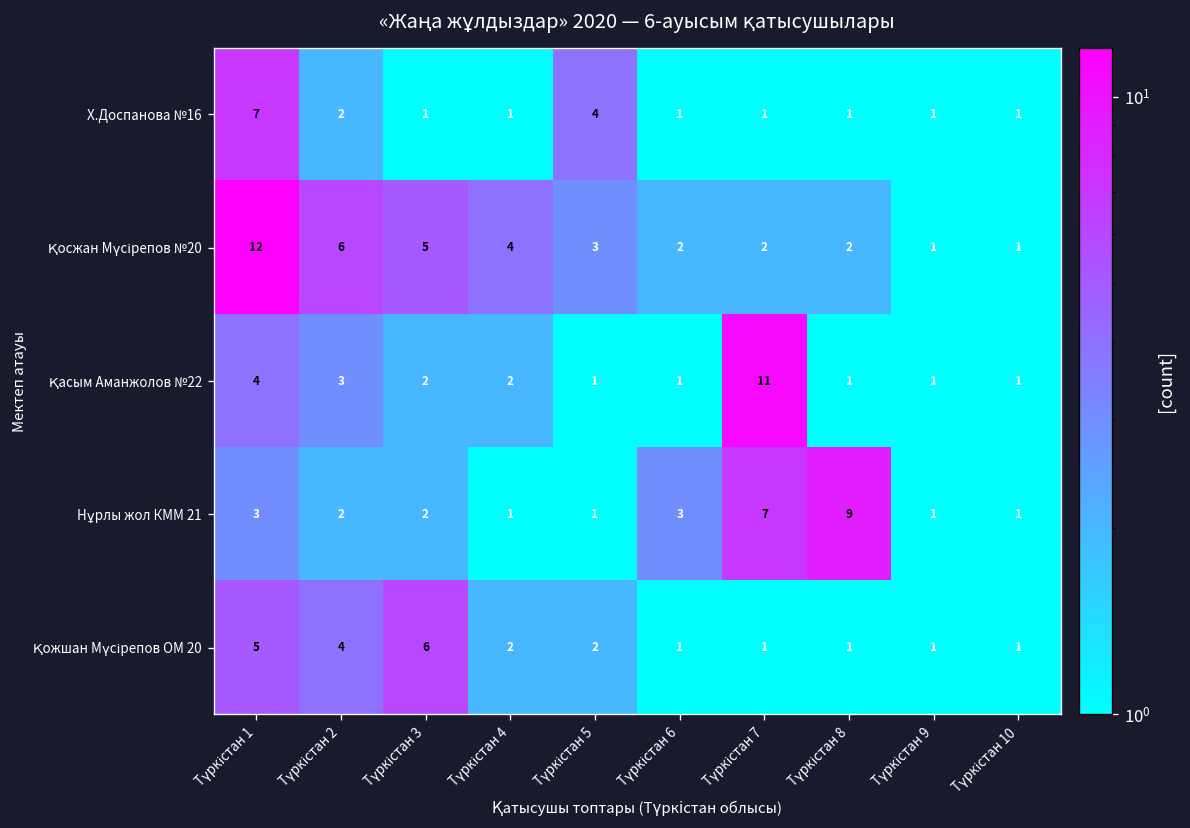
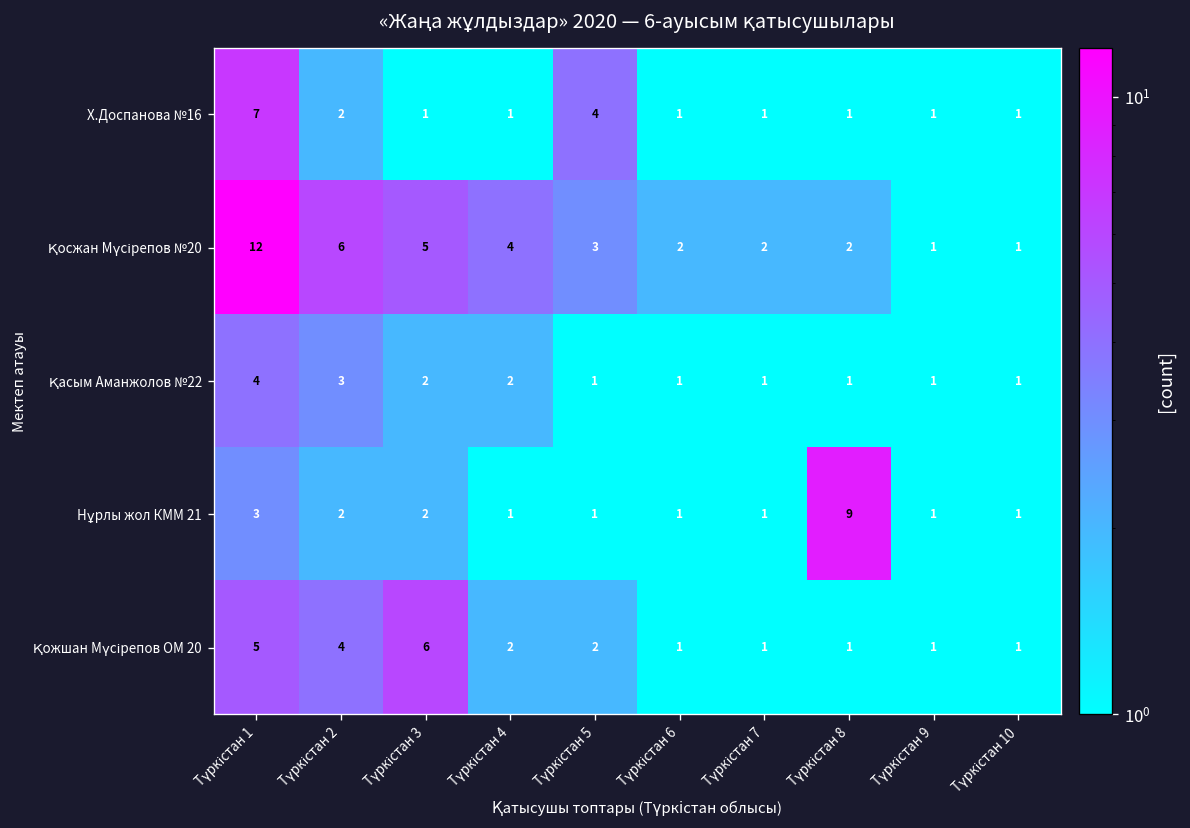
Қасым Аманжолов №22, Түркістан 7: 11 -> 1
Нұрлы жол КММ 21, Түркістан 6: 3 -> 1
Нұрлы жол КММ 21, Түркістан 7: 7 -> 1
